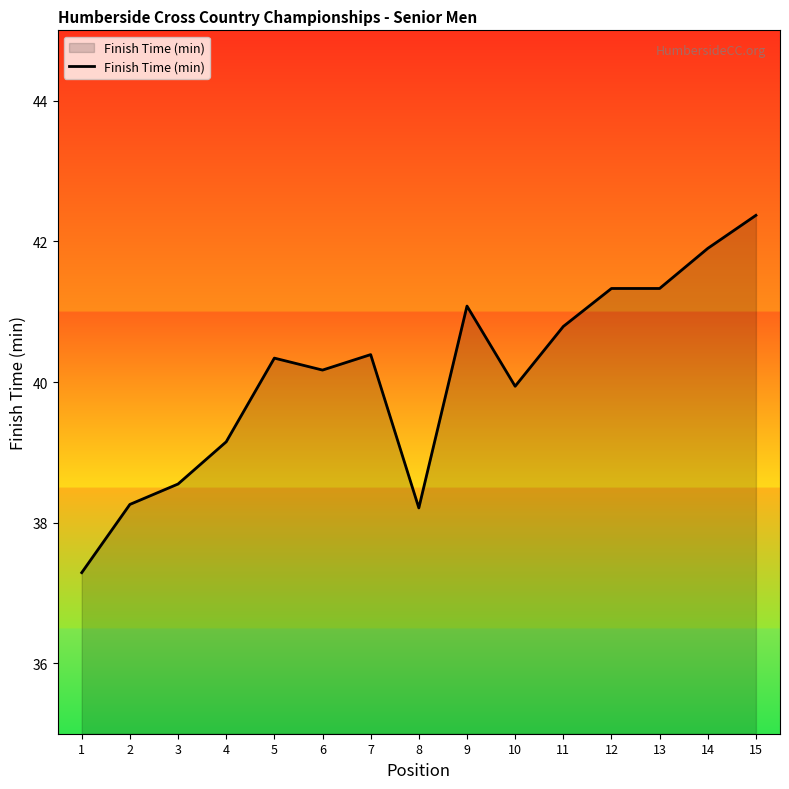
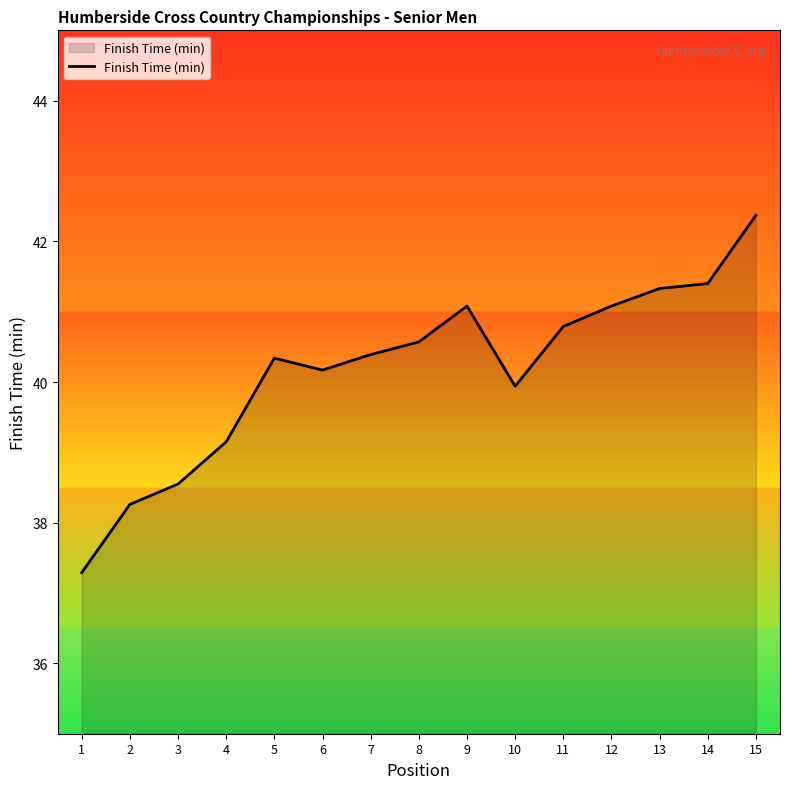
8: 38.2 -> 40.6
12: 41.3 -> 41.1
14: 41.9 -> 41.4
